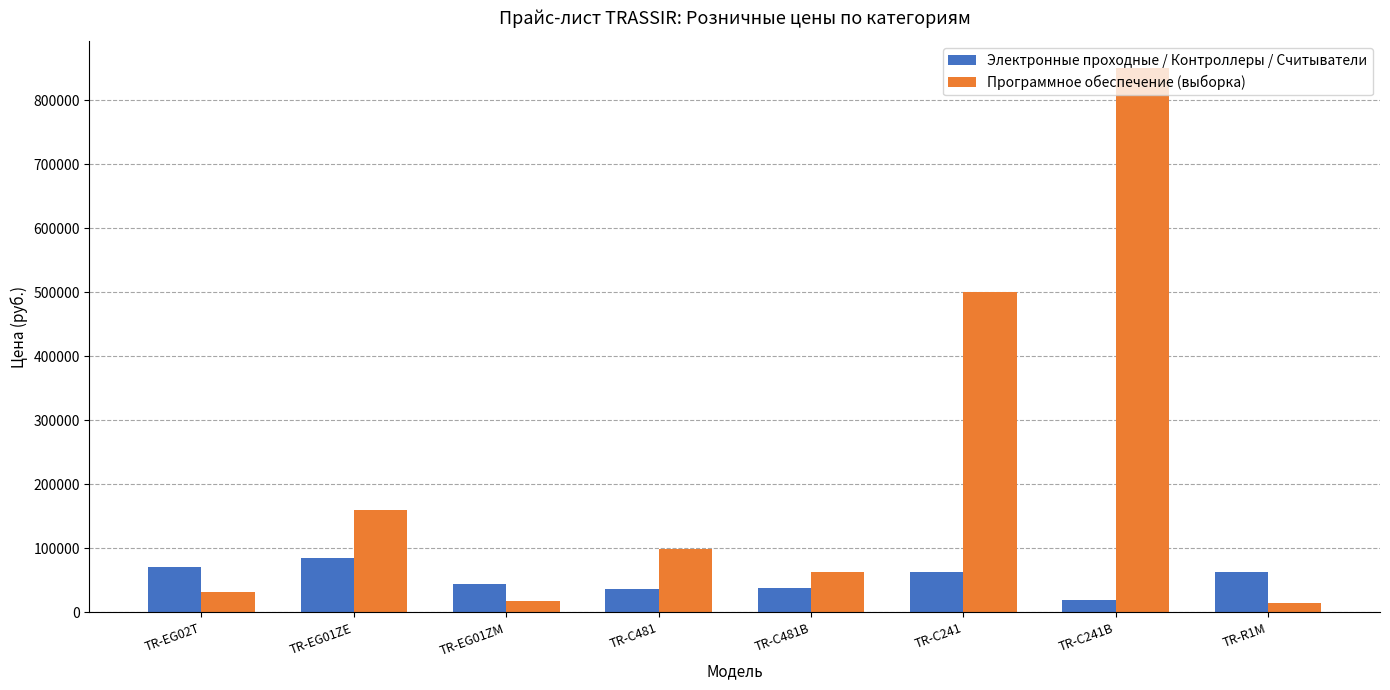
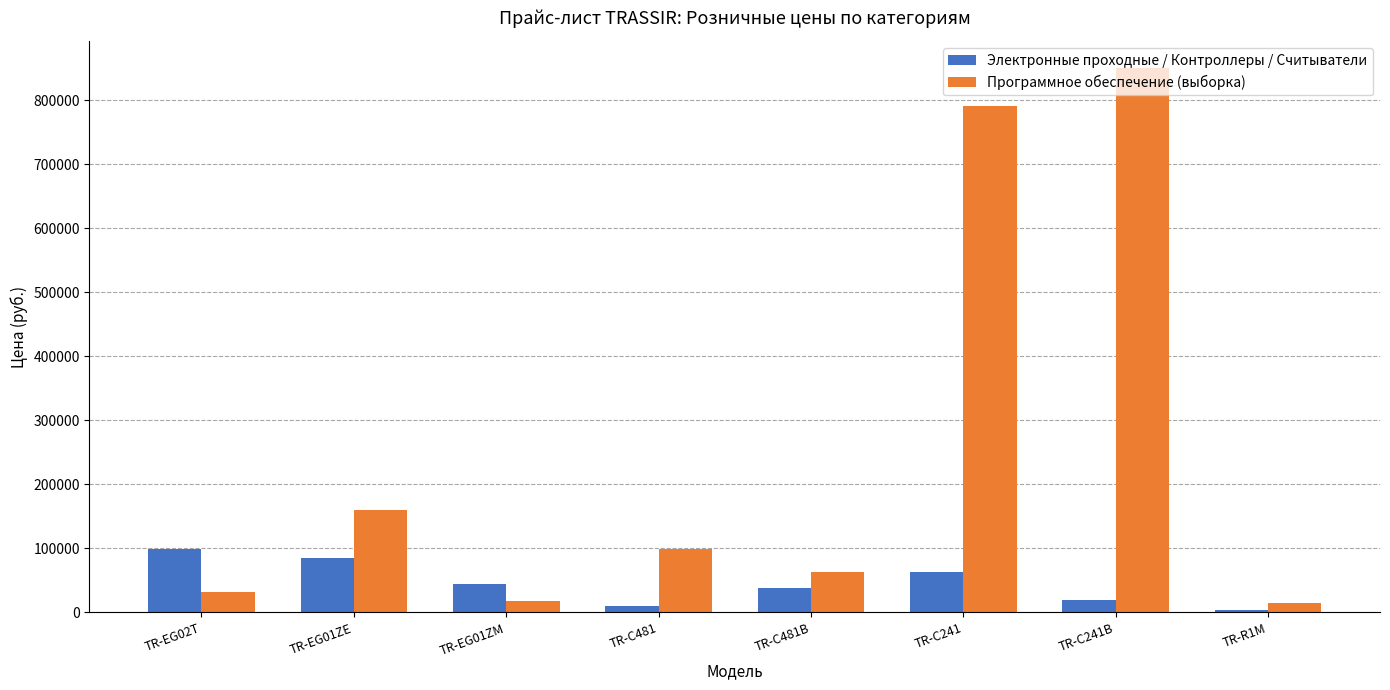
Электронные проходные / Контроллеры / Считыватели, TR-EG02T: 70000 -> 100000
Электронные проходные / Контроллеры / Считыватели, TR-C481: 40000 -> 10000
Программное обеспечение (выборка), TR-C241: 500000 -> 790000
Электронные проходные / Контроллеры / Считыватели, TR-R1M: 60000 -> 0
